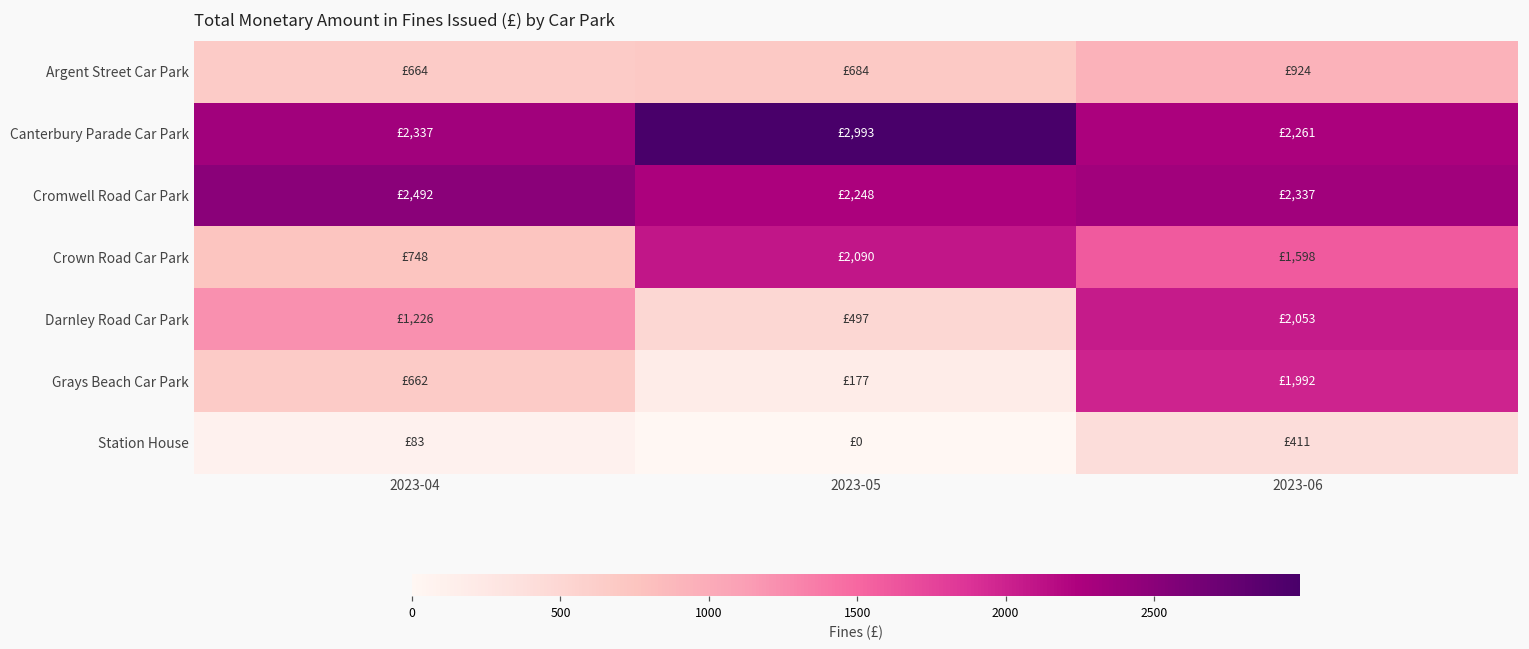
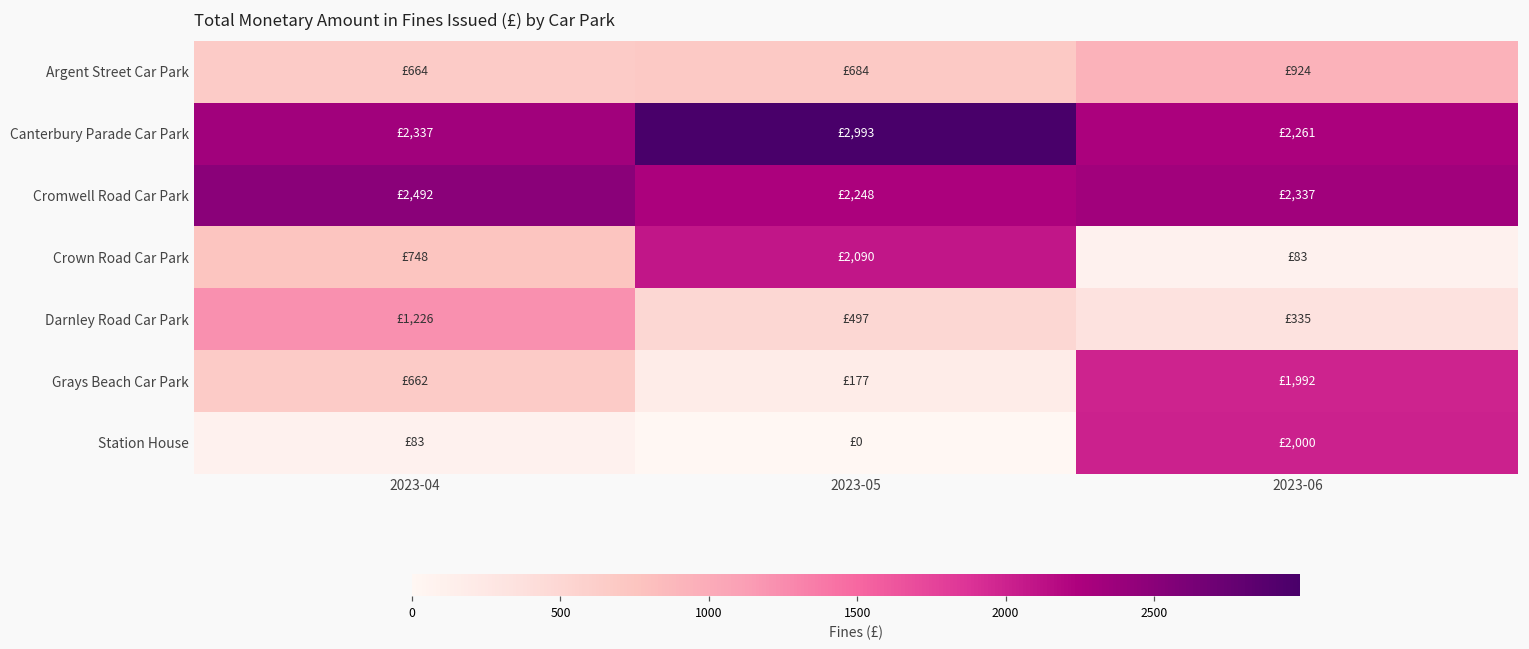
Crown Road Car Park, 2023-06: £1,598 -> £83
Darnley Road Car Park, 2023-06: £2,053 -> £335
Station House, 2023-06: £411 -> £2,000
